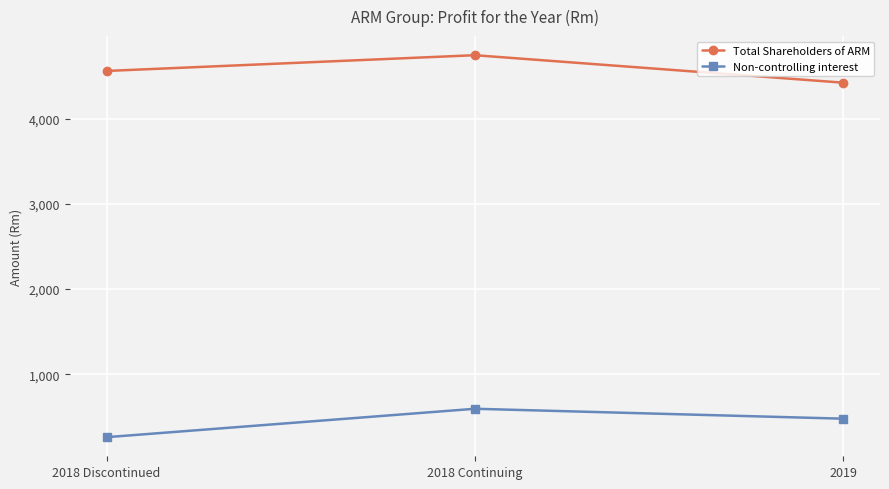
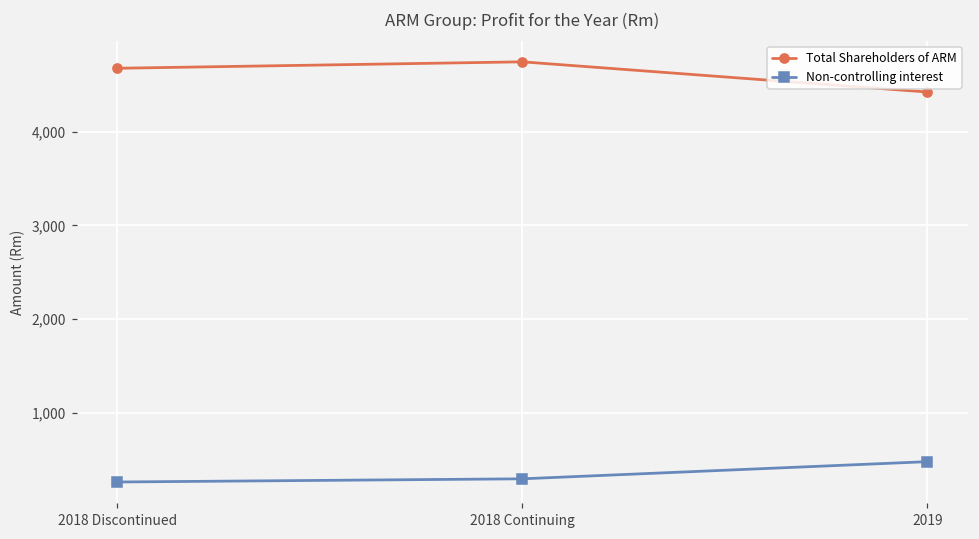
Total Shareholders of ARM, 2018 Discontinued: 4,600 -> 4,700
Non-controlling interest, 2018 Continuing: 600 -> 300
